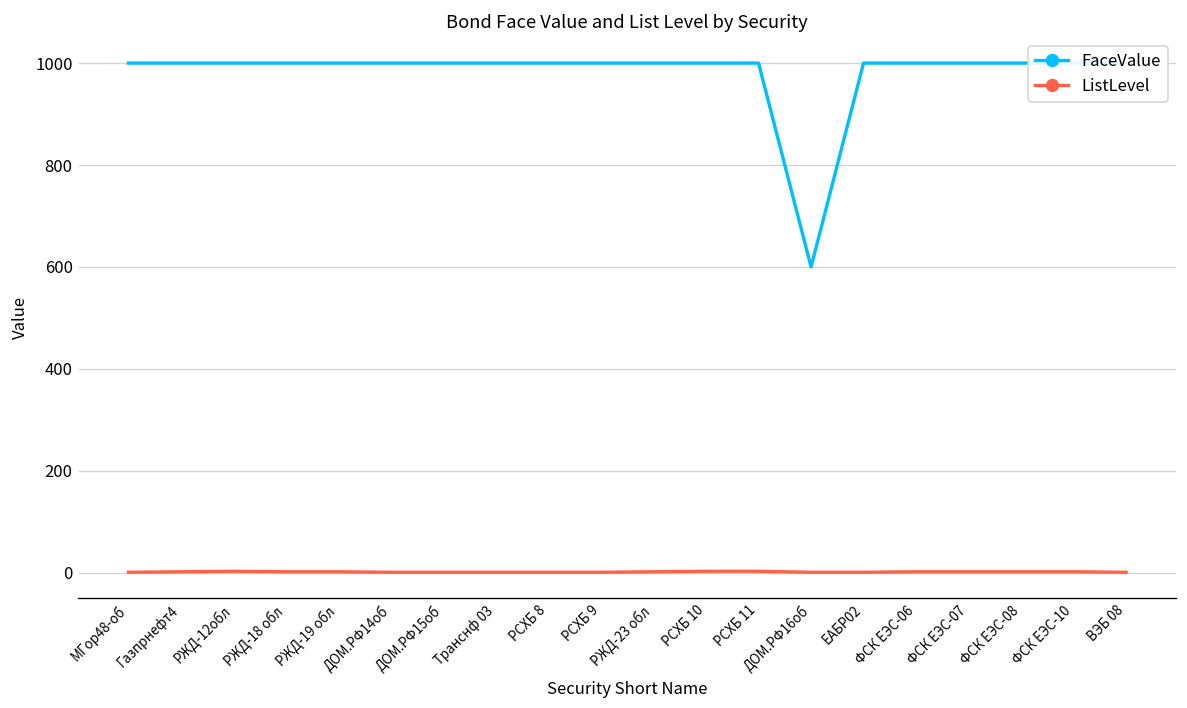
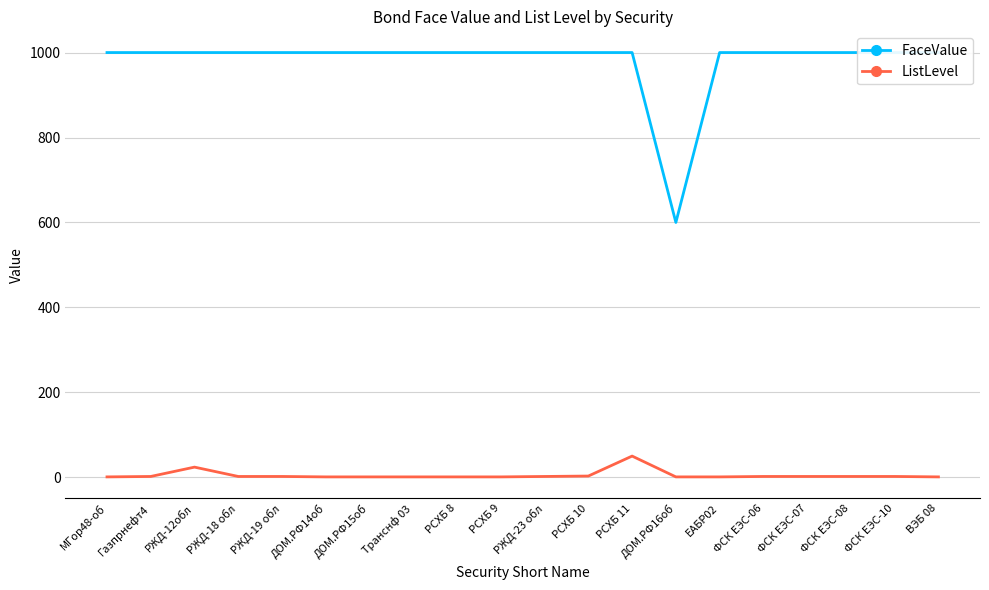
ListLevel, РЖД-12обл: 0 -> 20
ListLevel, РСХБ 11: 0 -> 50
